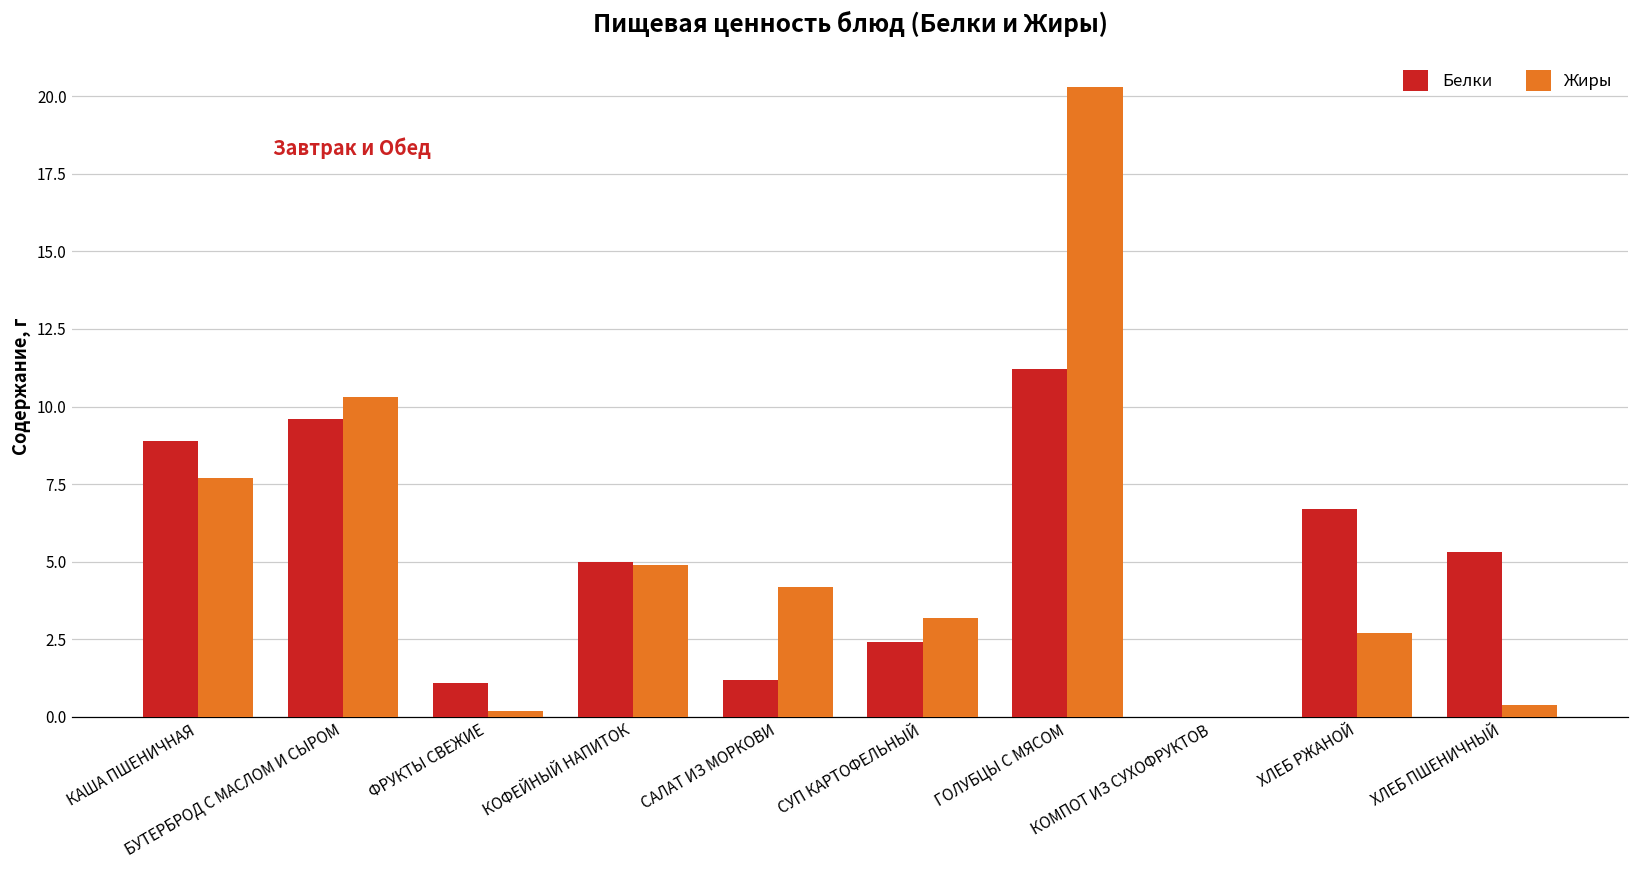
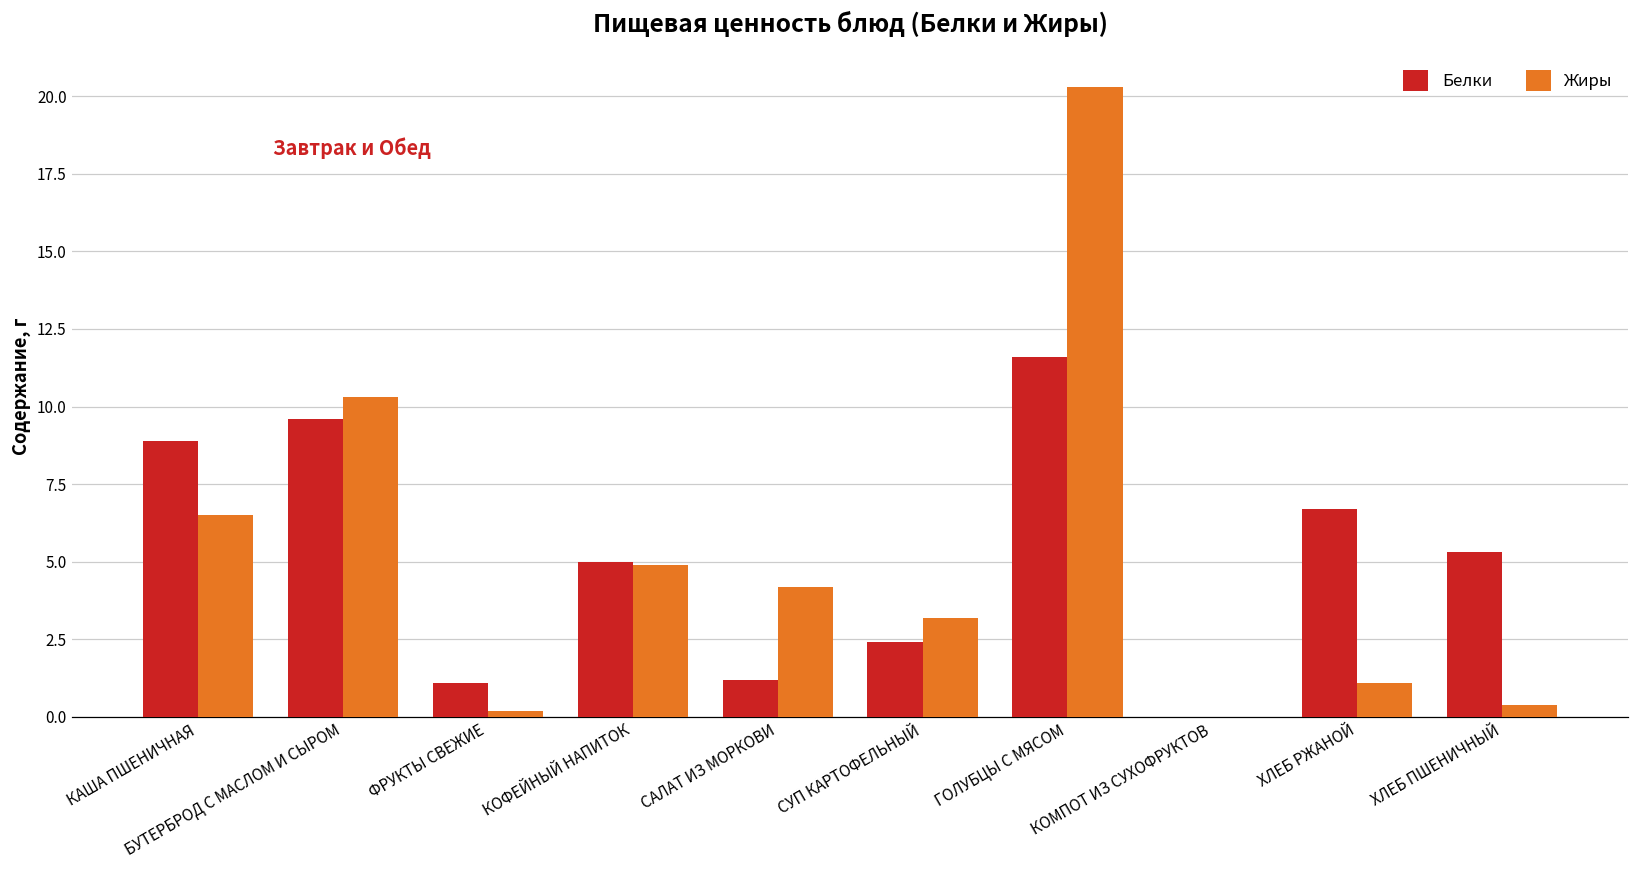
Жиры, КАША ПШЕНИЧНАЯ: 7.7 -> 6.5
Белки, ГОЛУБЦЫ С МЯСОМ: 11.2 -> 11.6
Жиры, ХЛЕБ РЖАНОЙ: 2.7 -> 1.1
